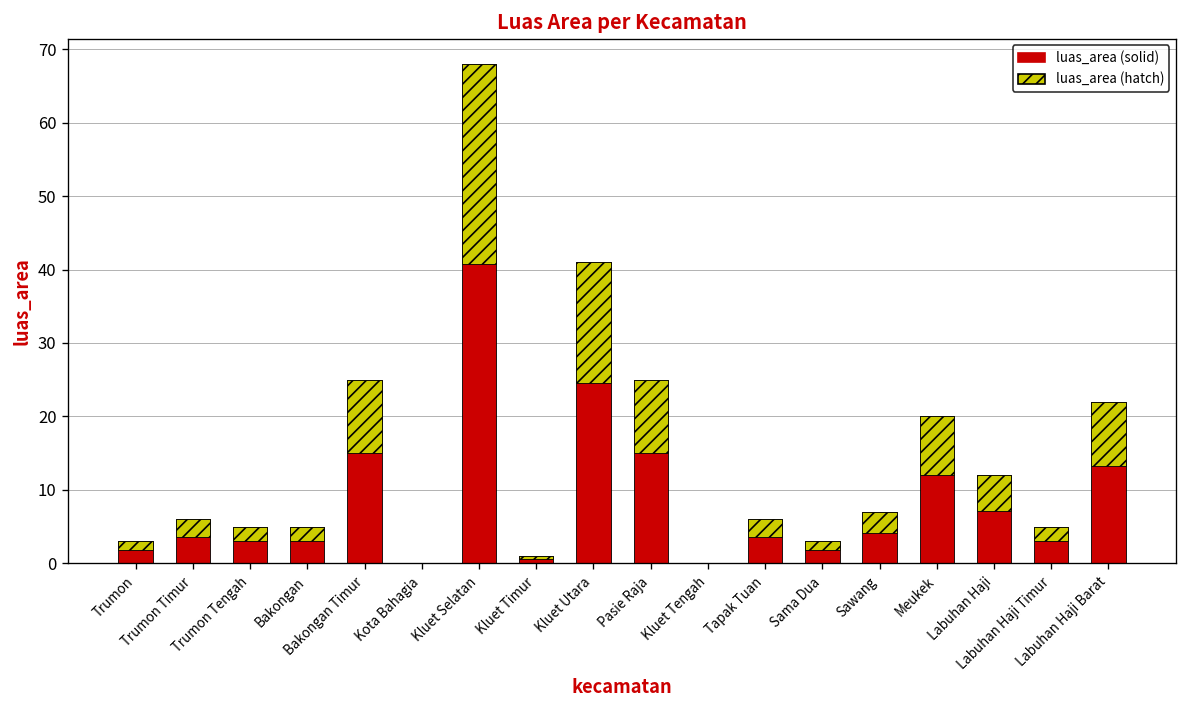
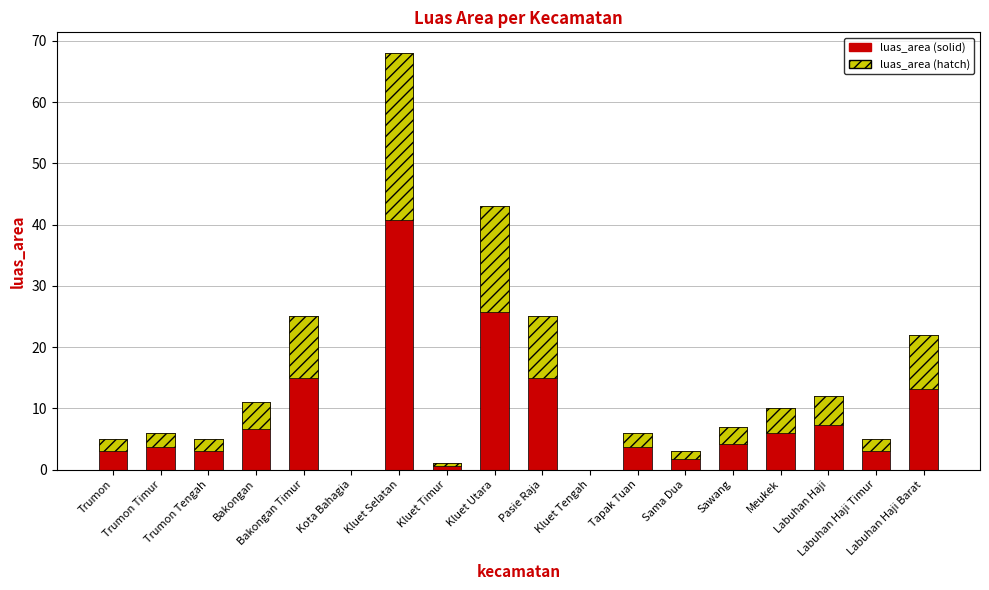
Trumon: 3 -> 5
Bakongan: 5 -> 11
Kluet Utara: 41 -> 43
Meukek: 20 -> 10
